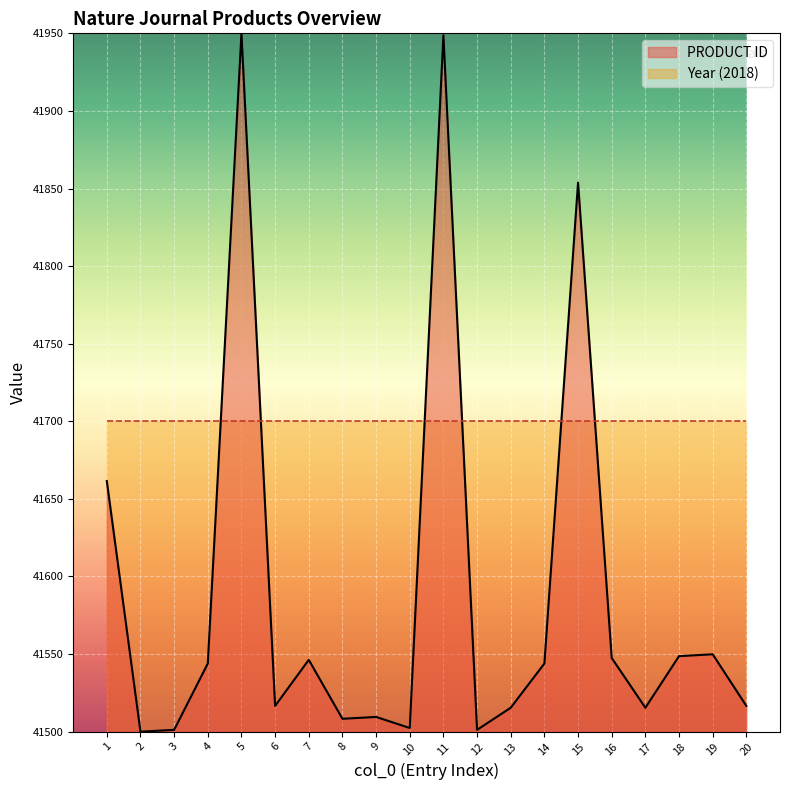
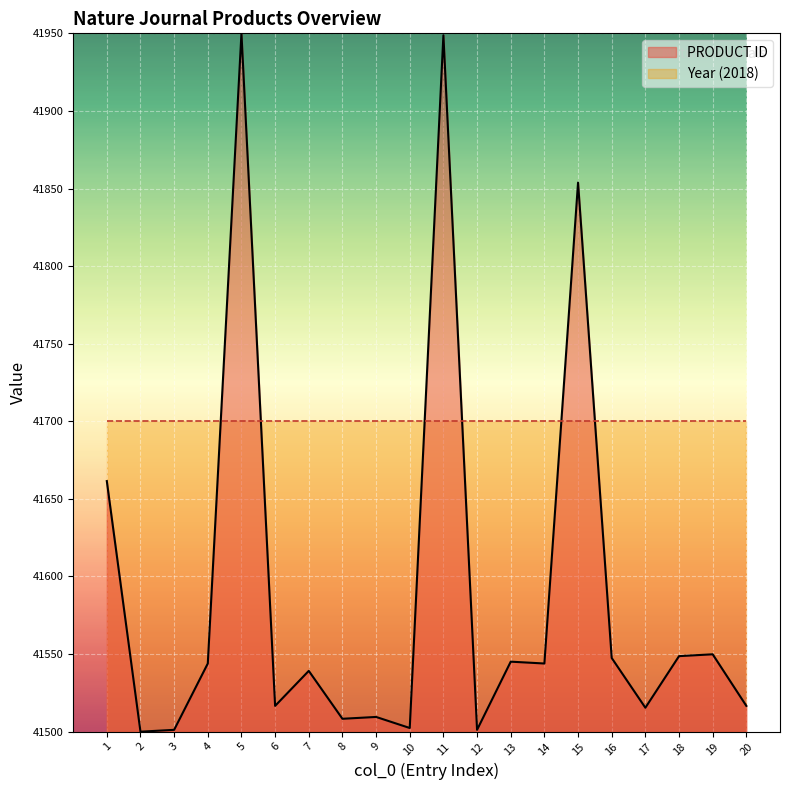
PRODUCT ID, 7: 41546 -> 41539
PRODUCT ID, 13: 41515 -> 41545
